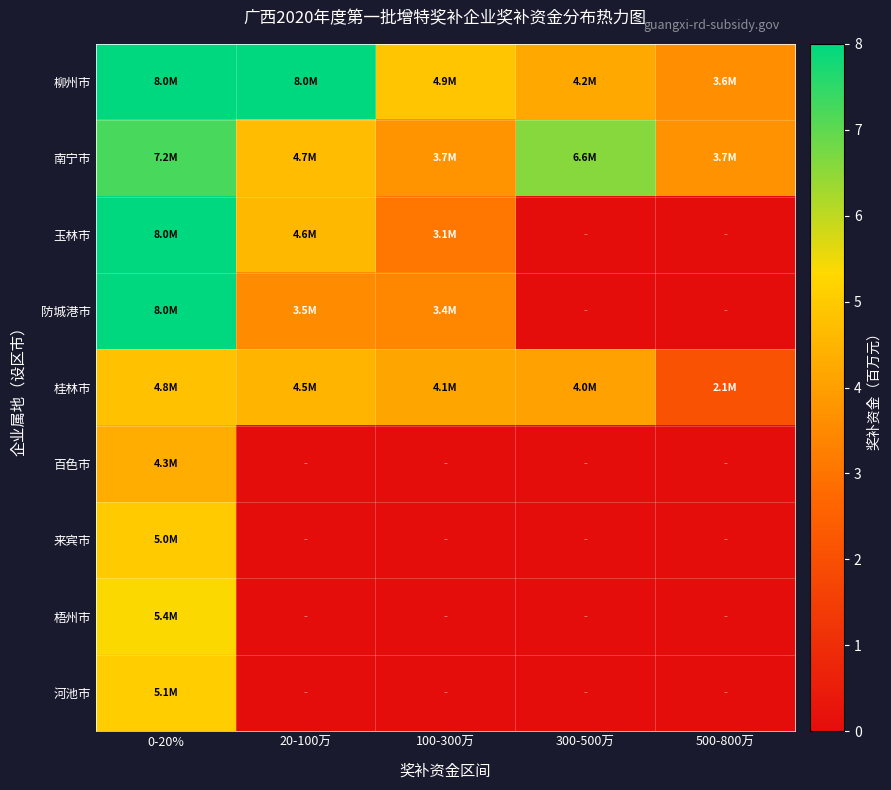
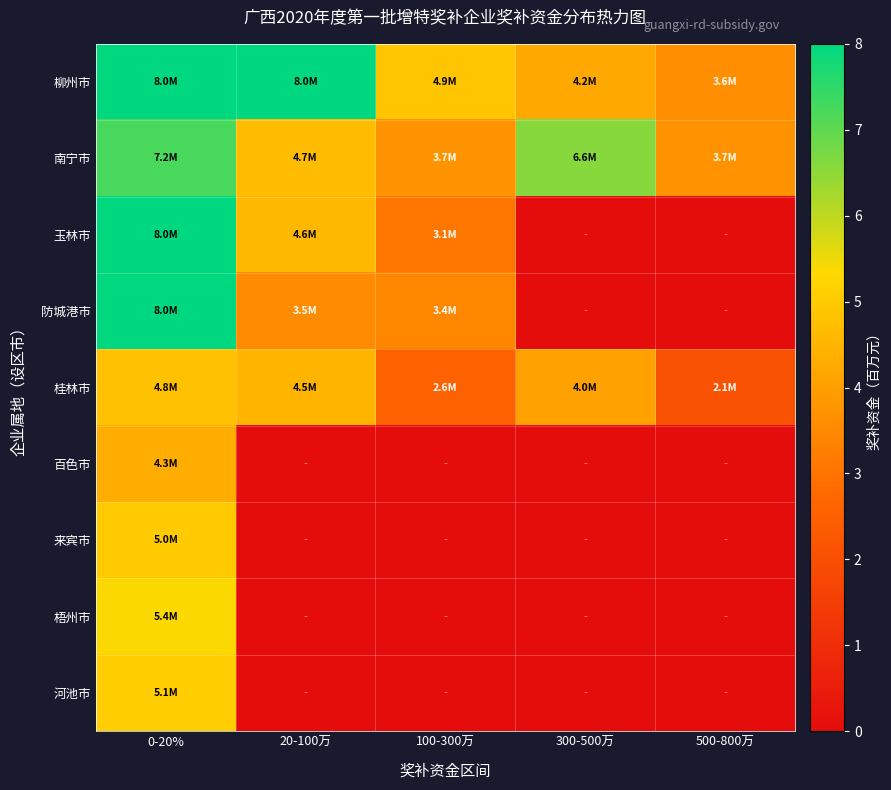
桂林市, 100-300万: 4.1M -> 2.6M
